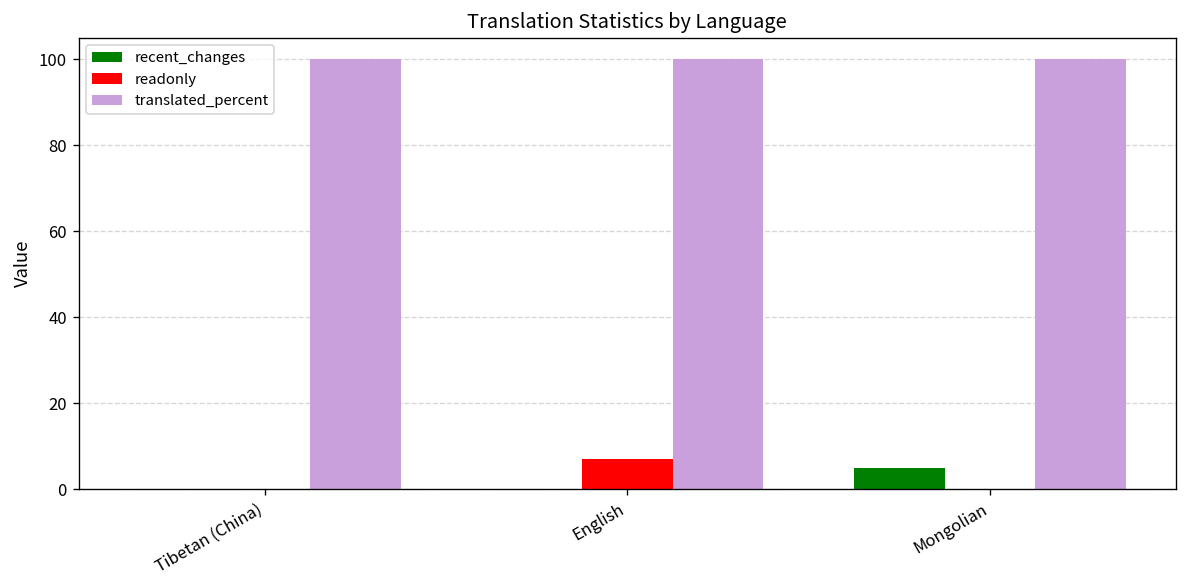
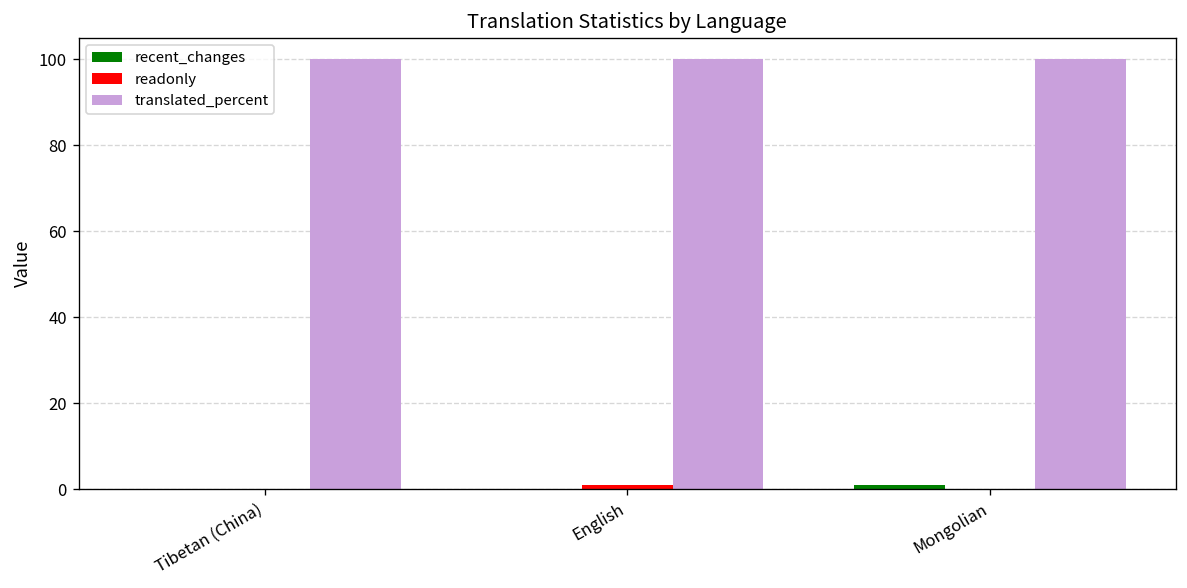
readonly, English: 7 -> 1
recent_changes, Mongolian: 5 -> 1
